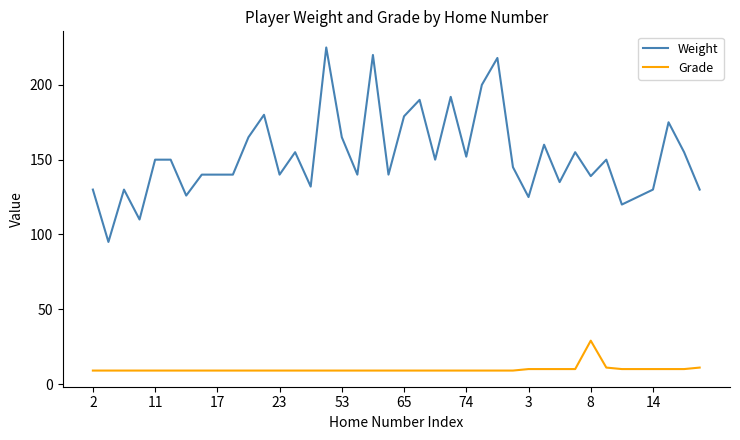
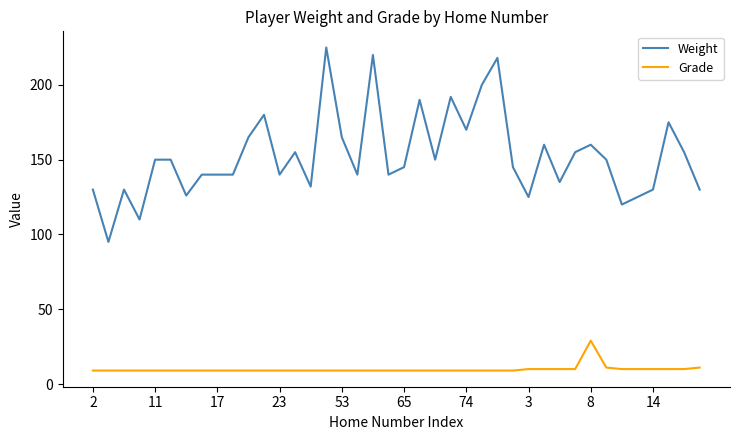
Weight, 65: 179 -> 145
Weight, 74: 152 -> 170
Weight, 8: 139 -> 160
